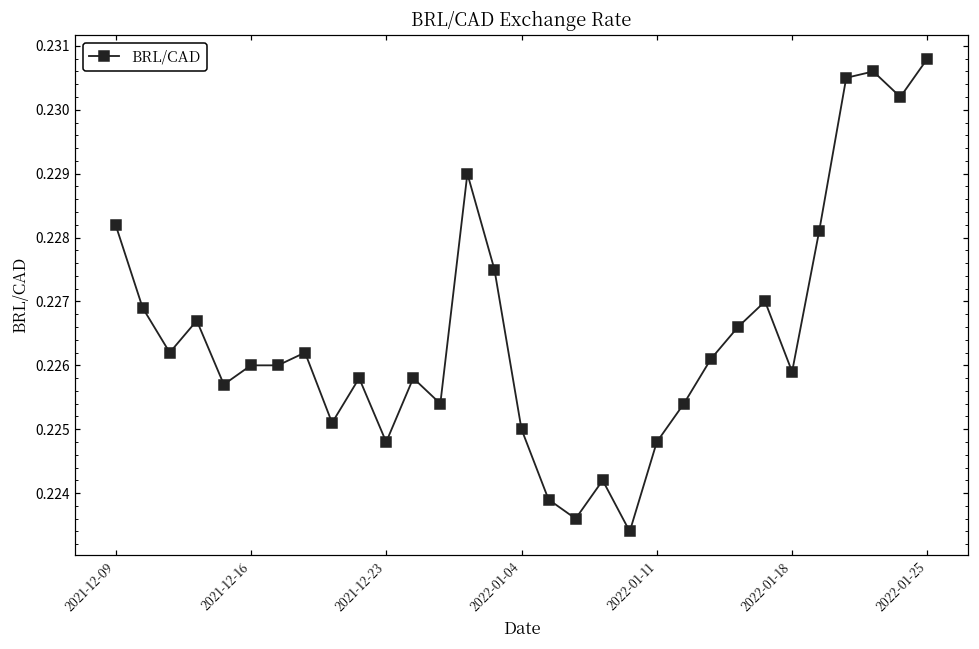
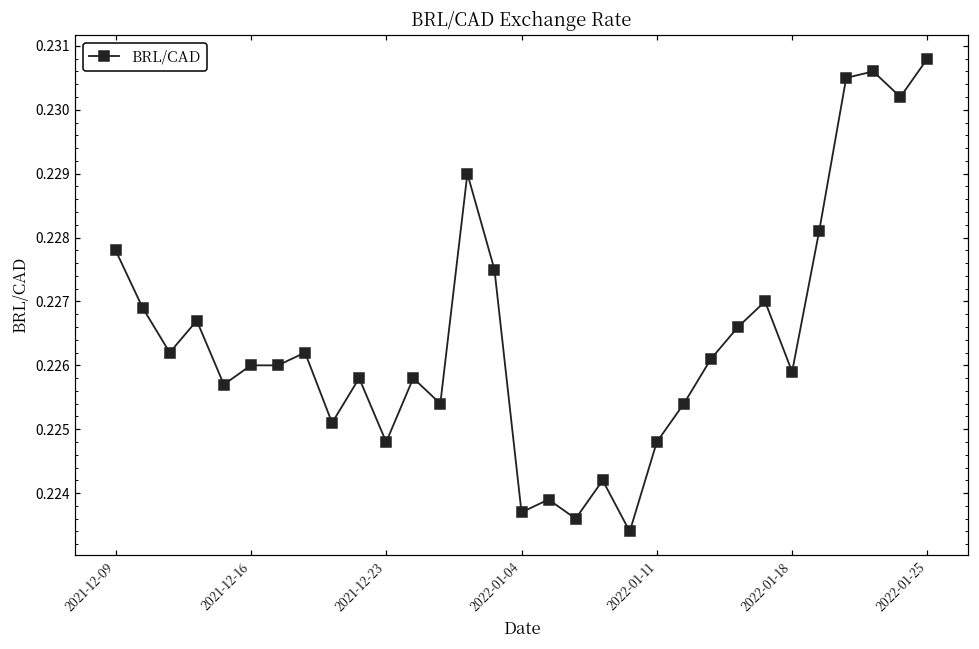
2021-12-09: 0.2282 -> 0.2278
2022-01-04: 0.2250 -> 0.2237
